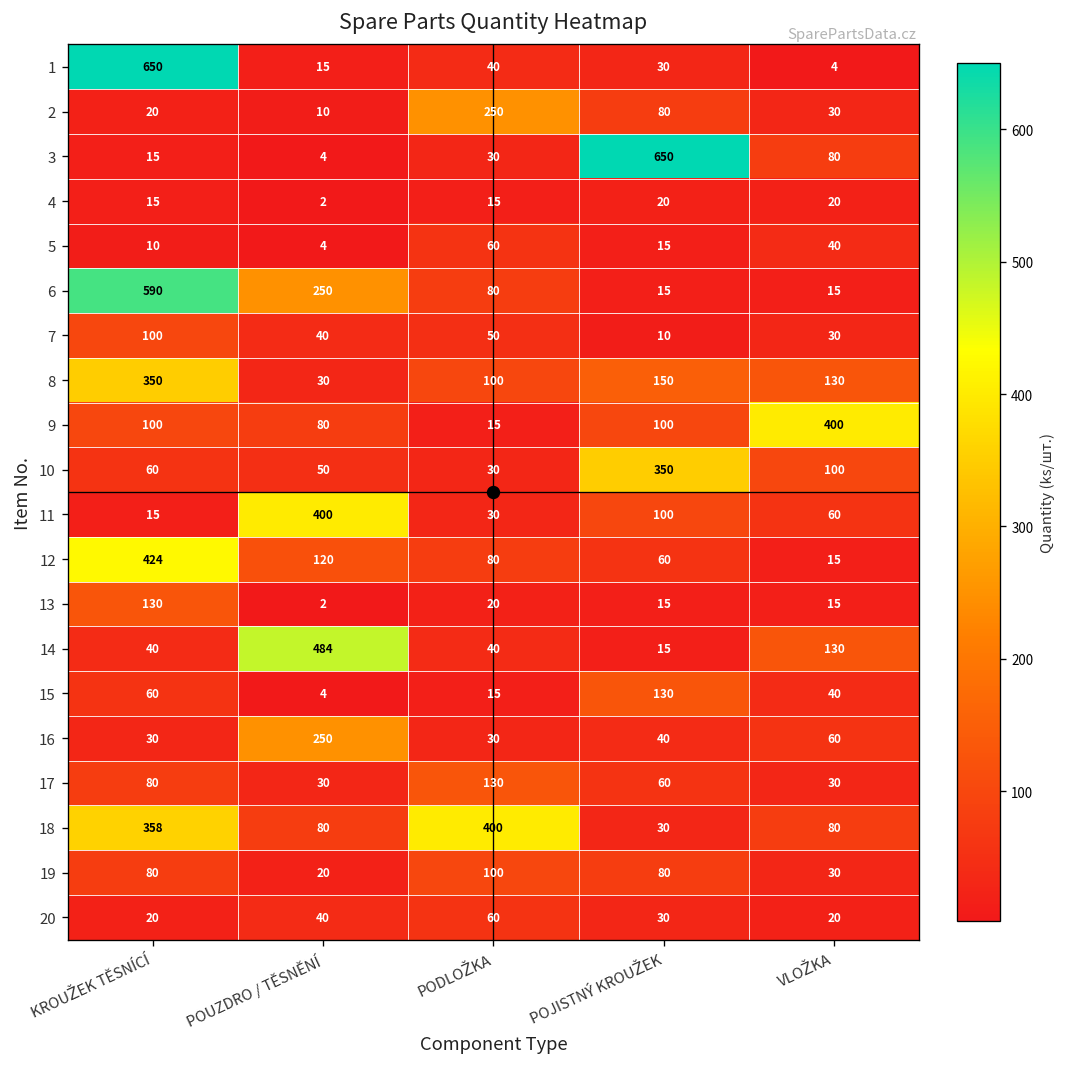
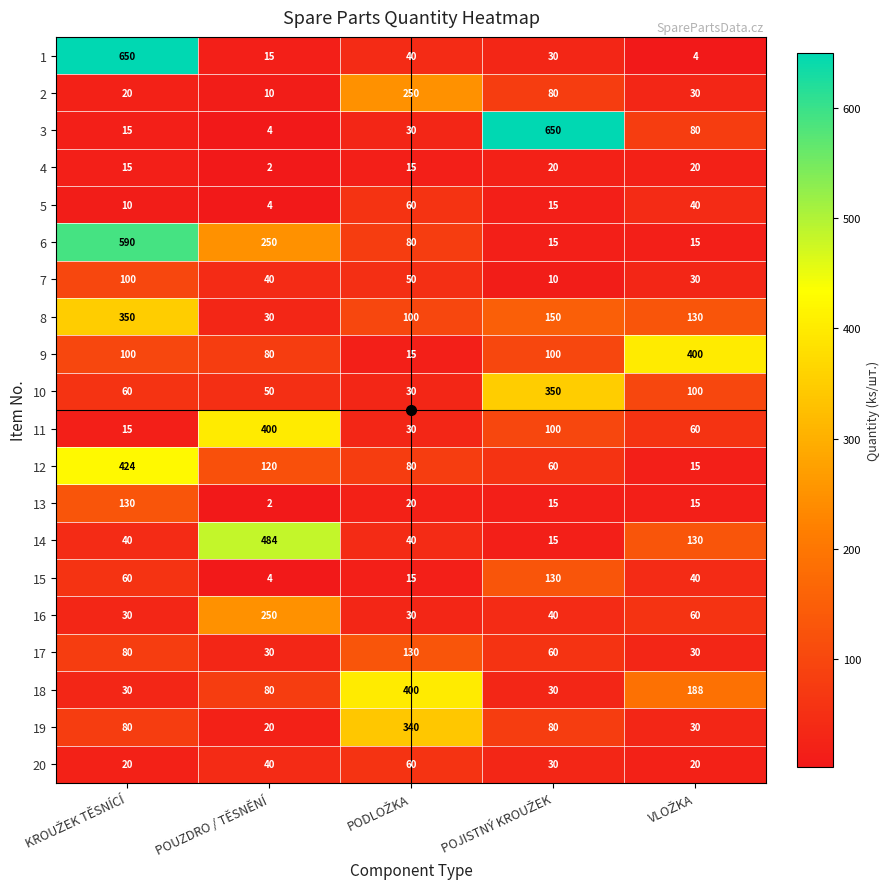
18, KROUŽEK TĚSNÍCÍ: 358 -> 30
18, VLOŽKA: 80 -> 188
19, PODLOŽKA: 100 -> 340
